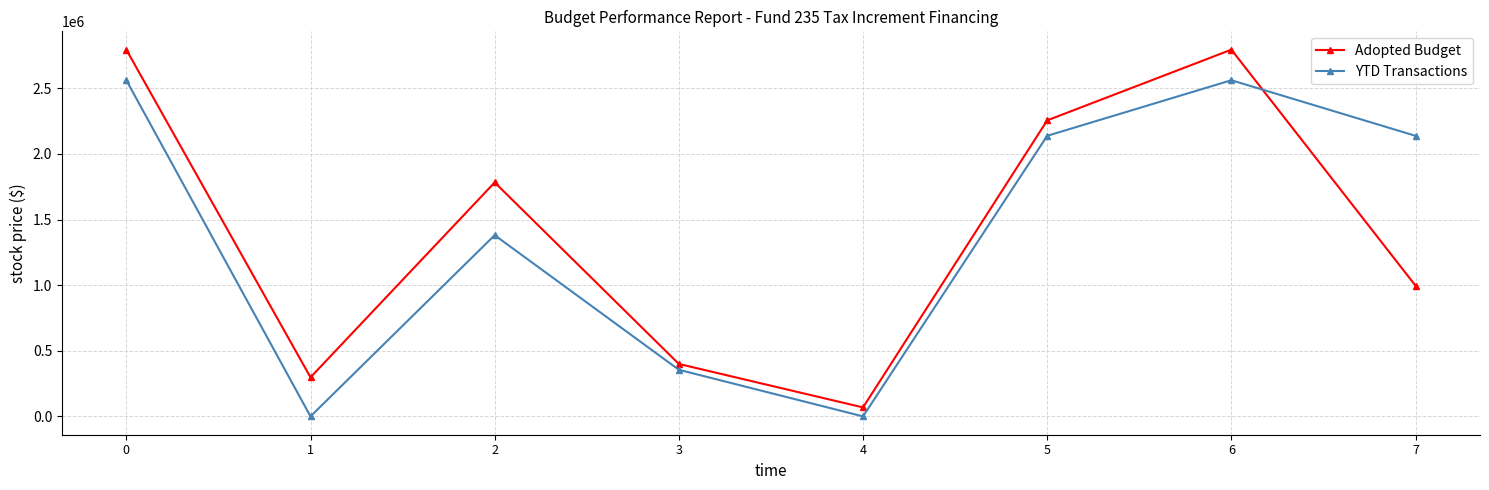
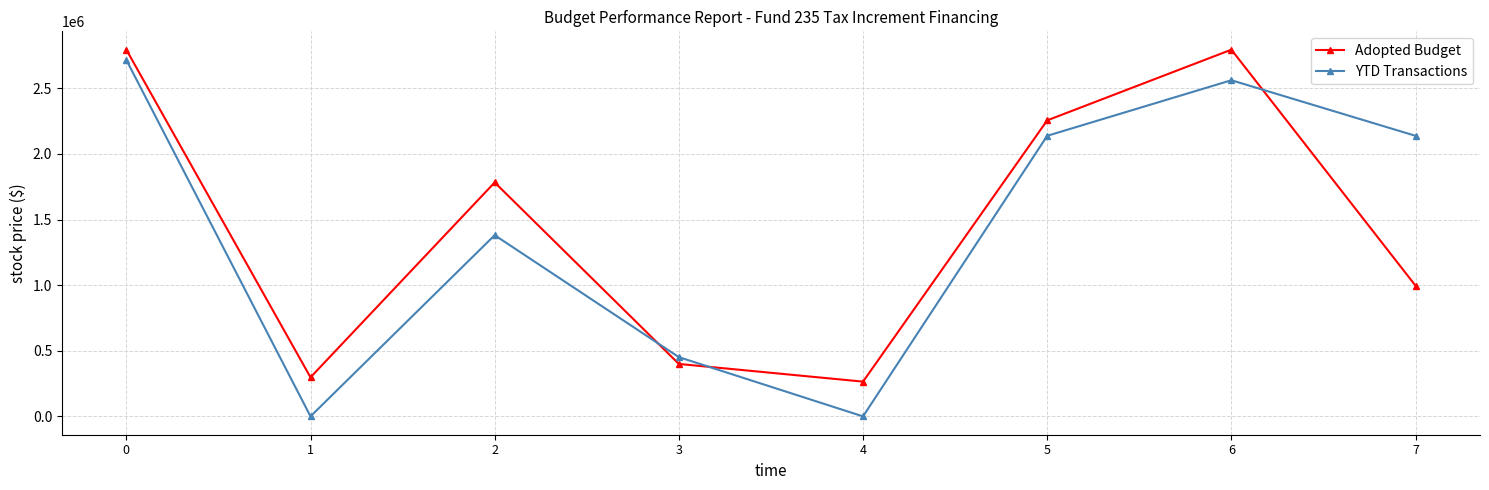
YTD Transactions, 0: 2560000 -> 2720000
YTD Transactions, 3: 360000 -> 450000
Adopted Budget, 4: 70000 -> 260000
